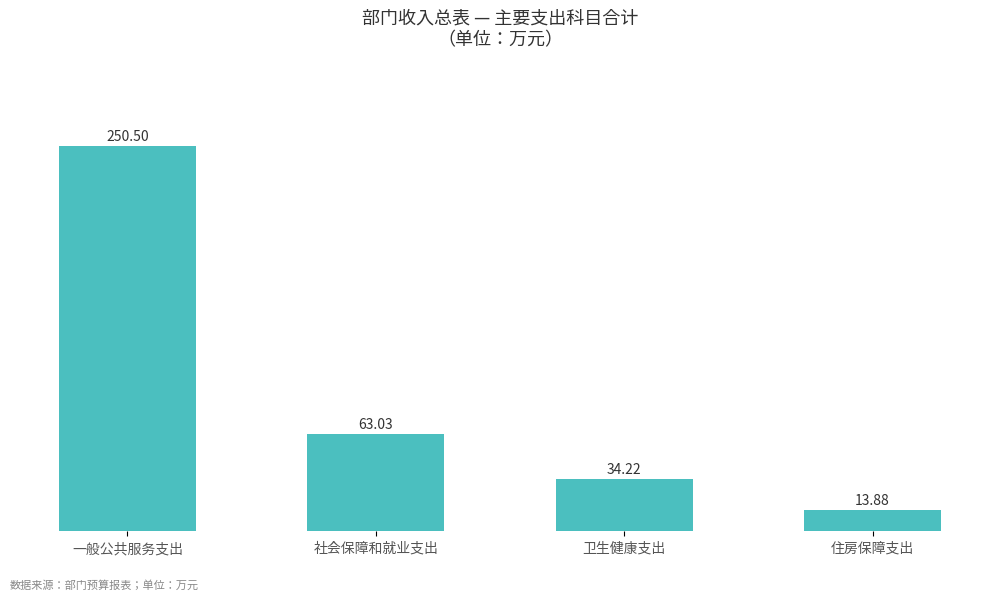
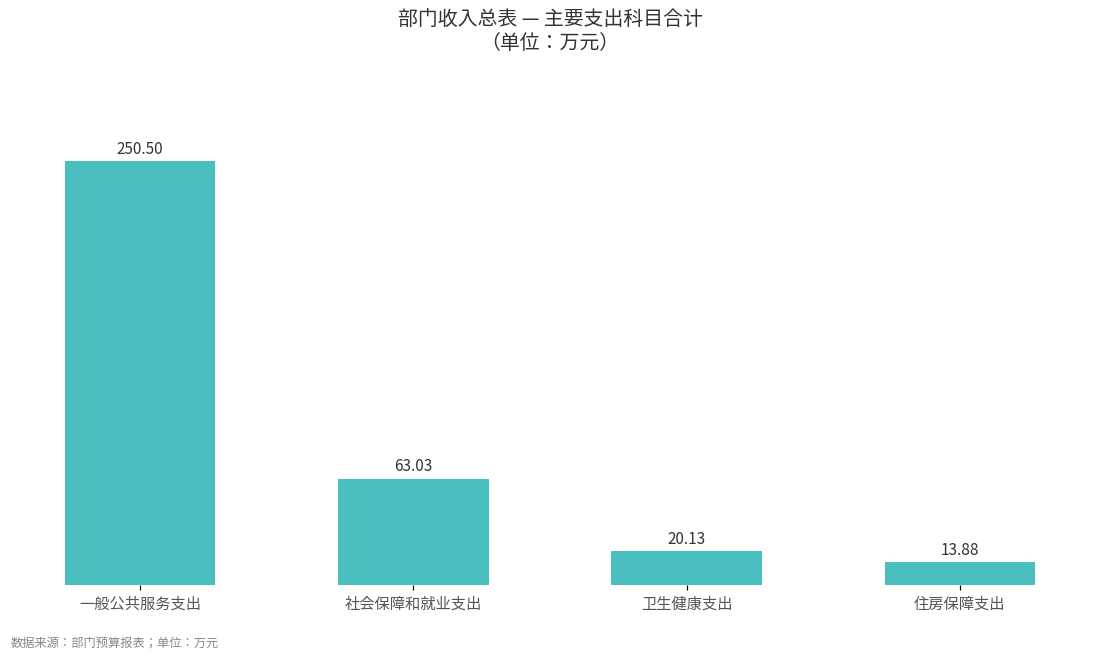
卫生健康支出: 34.22 -> 20.13
